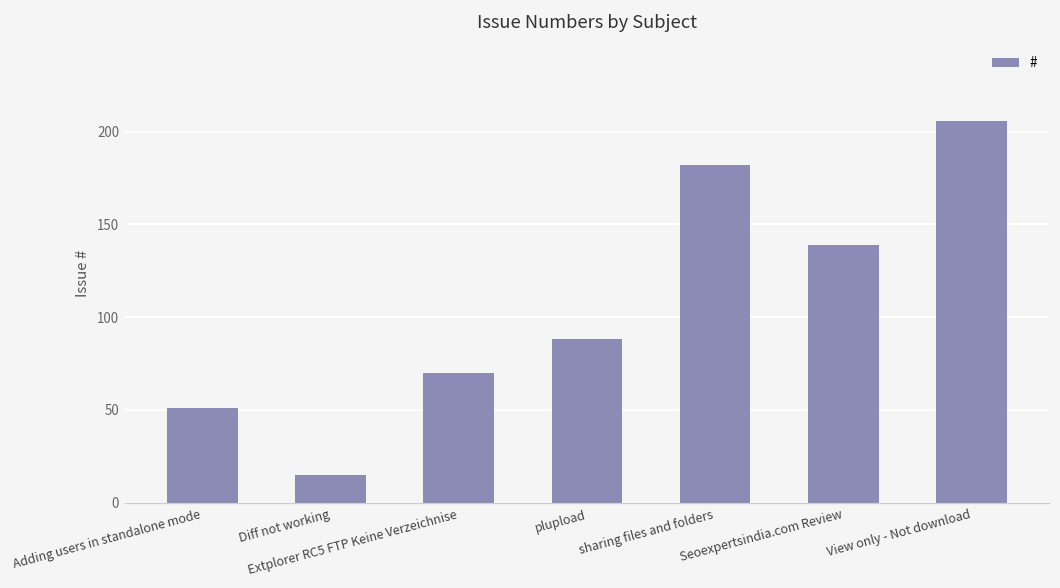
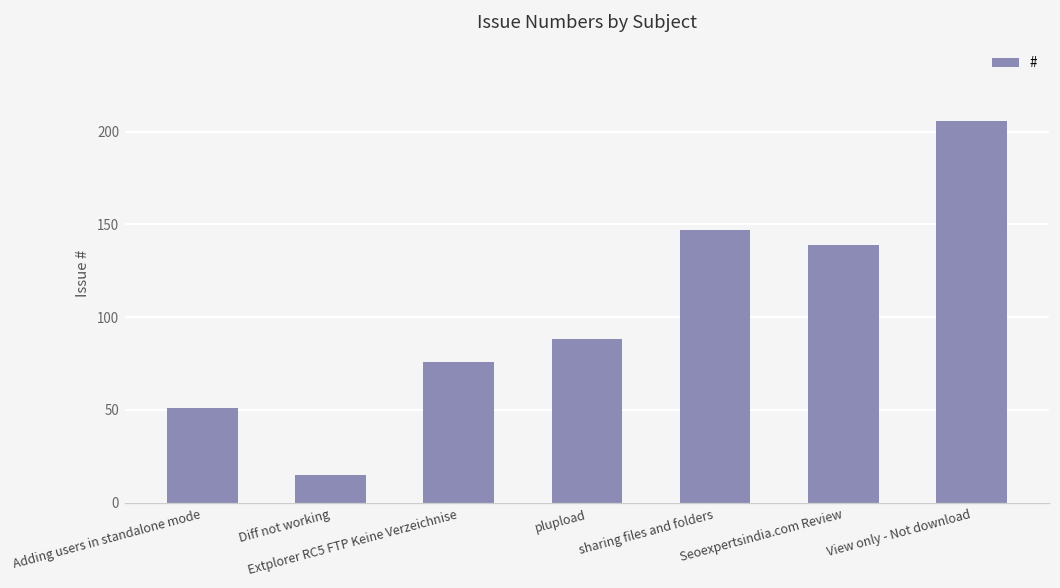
Extplorer RC5 FTP Keine Verzeichnise: 70 -> 76
sharing files and folders: 182 -> 147
